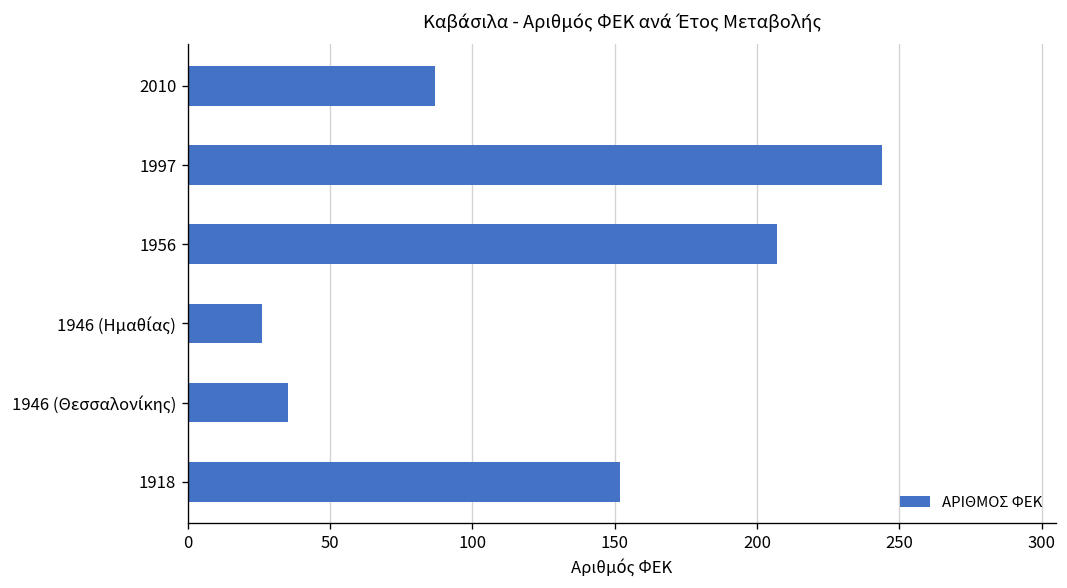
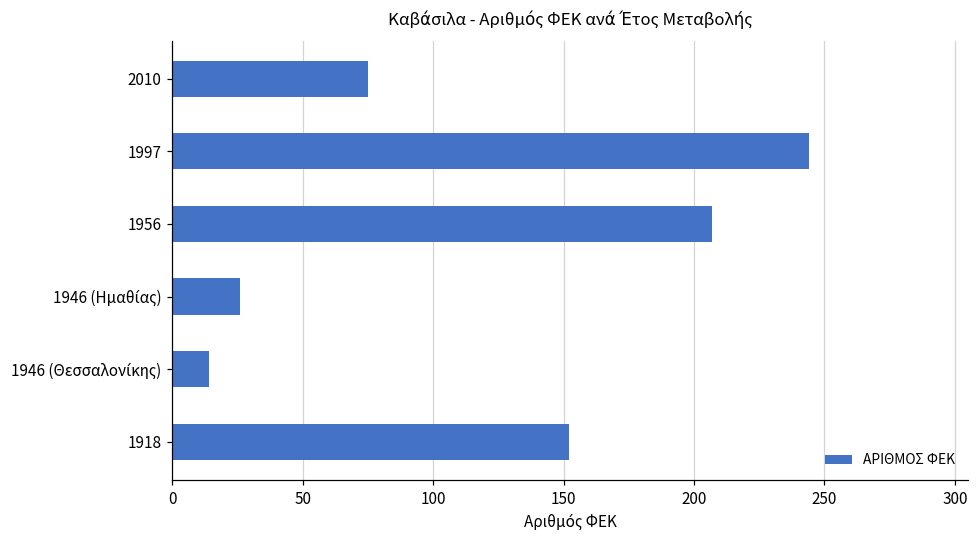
2010: 87 -> 75
1946 (Θεσσαλονίκης): 35 -> 14
